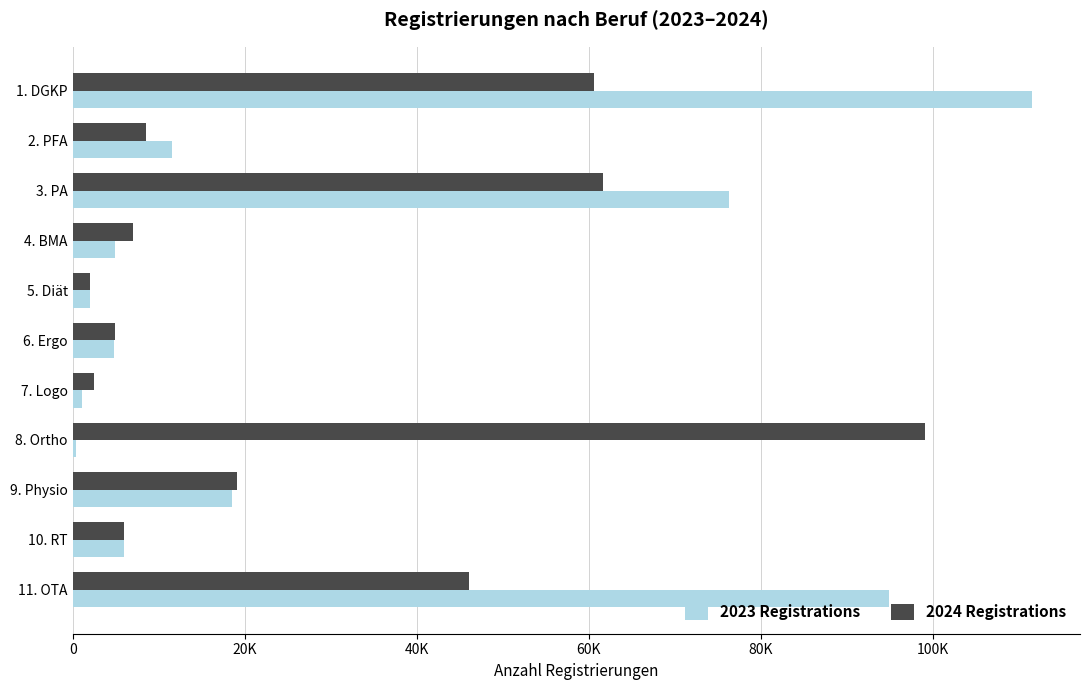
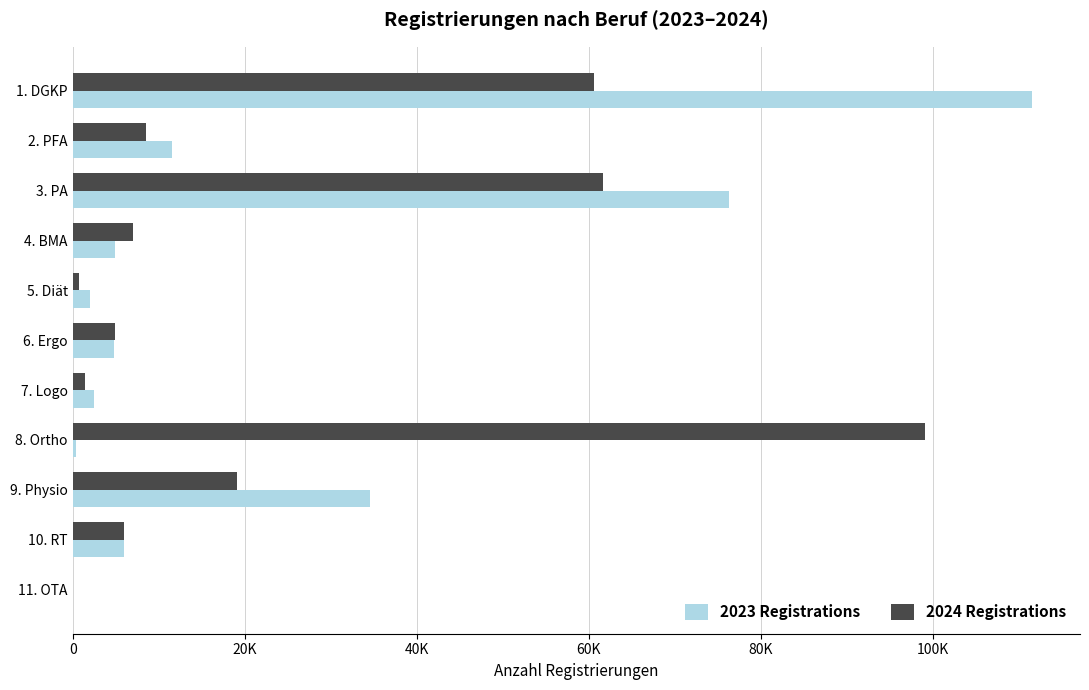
2024 Registrations, 5. Diät: 2000 -> 1000
2024 Registrations, 7. Logo: 2000 -> 1000
2023 Registrations, 7. Logo: 1000 -> 2000
2023 Registrations, 9. Physio: 19000 -> 35000
2024 Registrations, 11. OTA: 46000 -> 0
2023 Registrations, 11. OTA: 95000 -> 0
